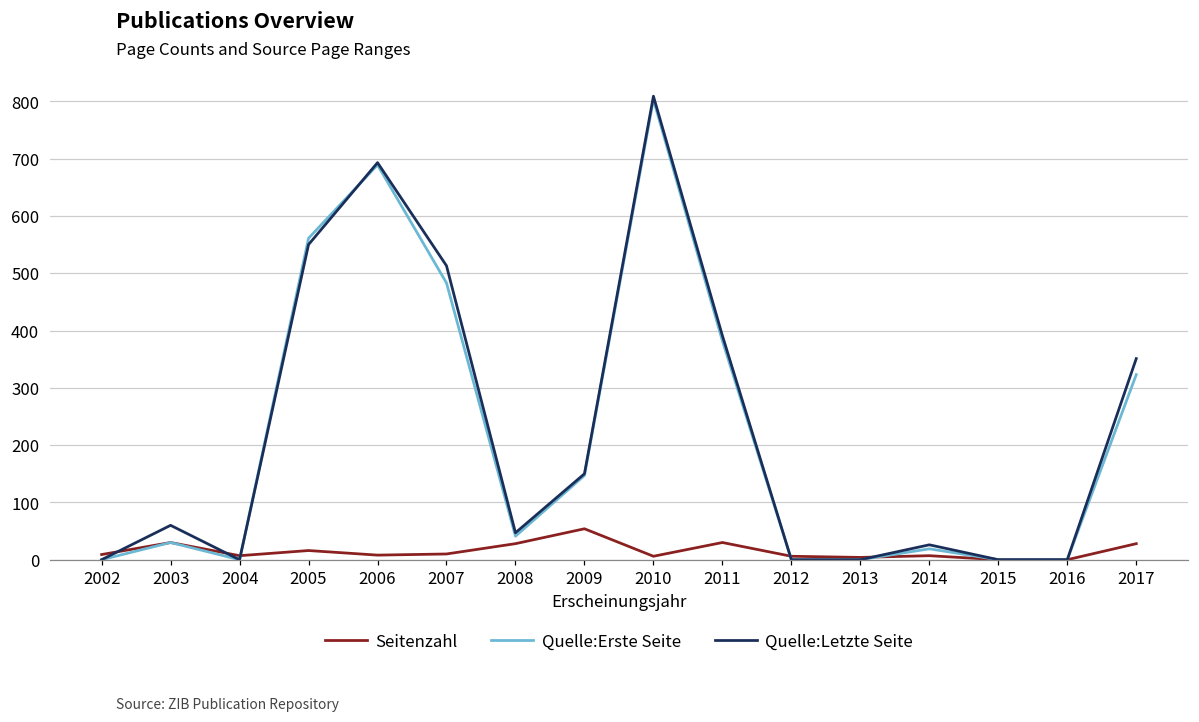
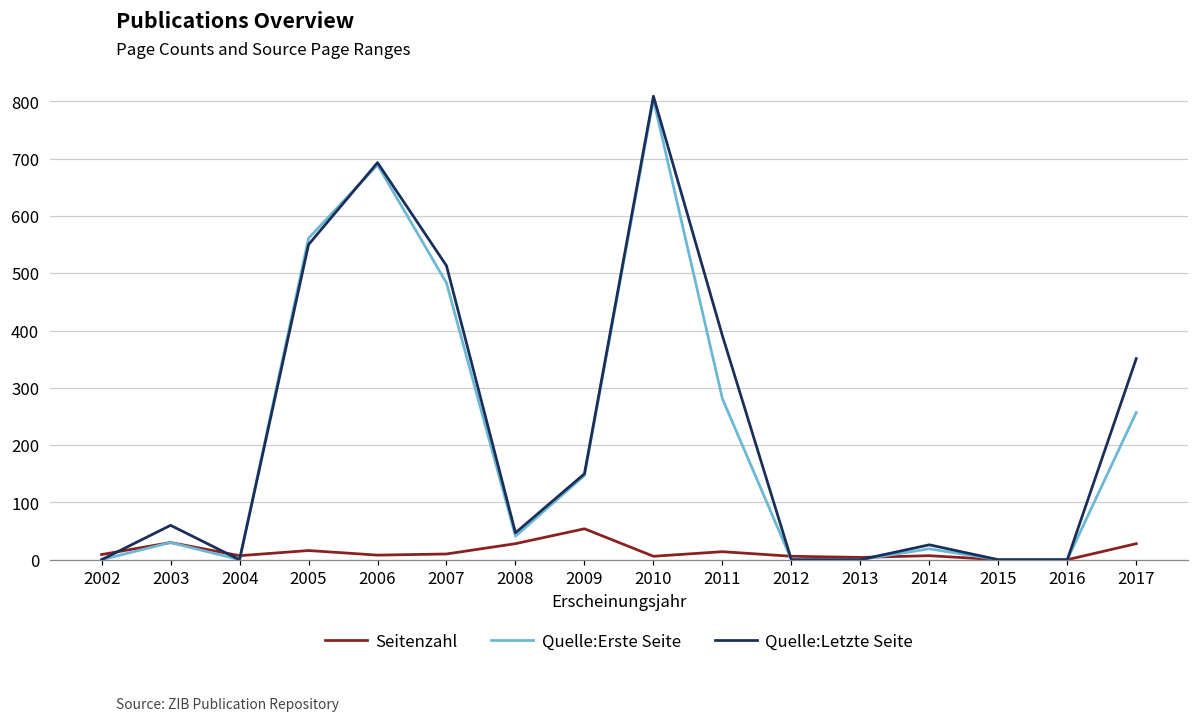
Seitenzahl, 2011: 30 -> 10
Quelle:Erste Seite, 2011: 380 -> 280
Quelle:Erste Seite, 2017: 320 -> 260
